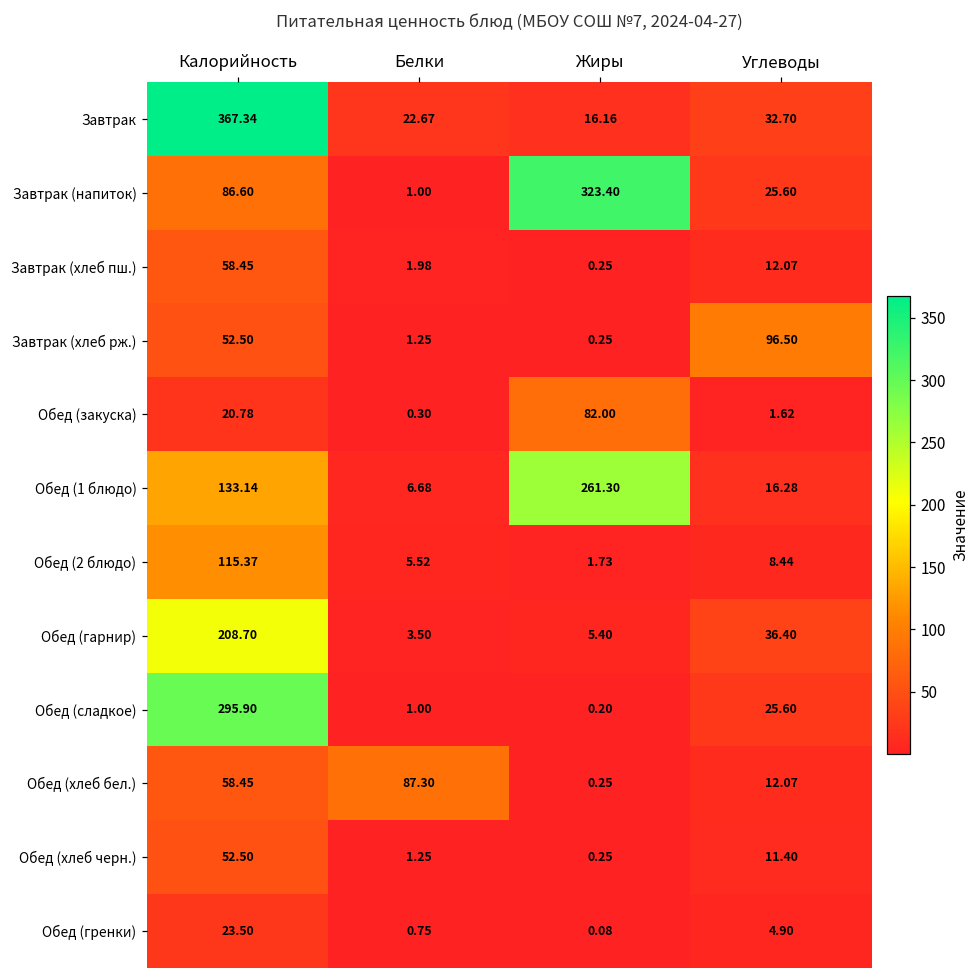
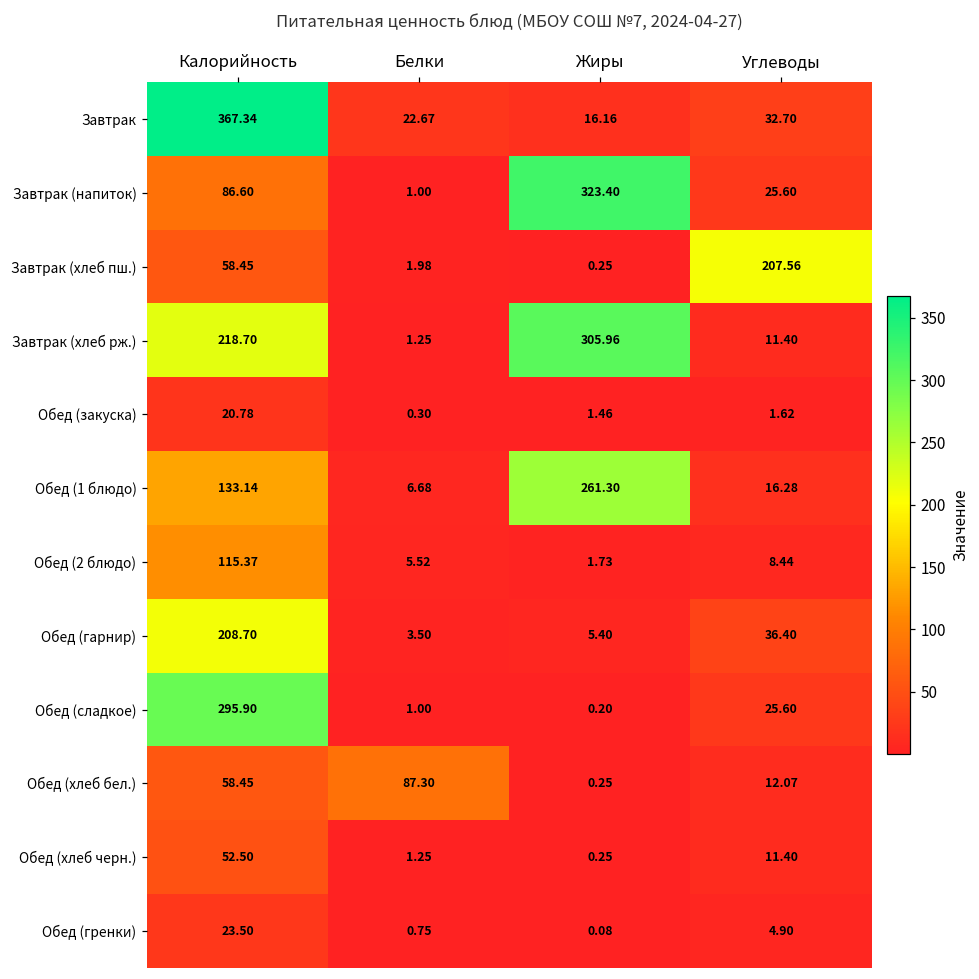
Завтрак (хлеб пш.), Углеводы: 12.07 -> 207.56
Завтрак (хлеб рж.), Калорийность: 52.50 -> 218.70
Завтрак (хлеб рж.), Жиры: 0.25 -> 305.96
Завтрак (хлеб рж.), Углеводы: 96.50 -> 11.40
Обед (закуска), Жиры: 82.00 -> 1.46
